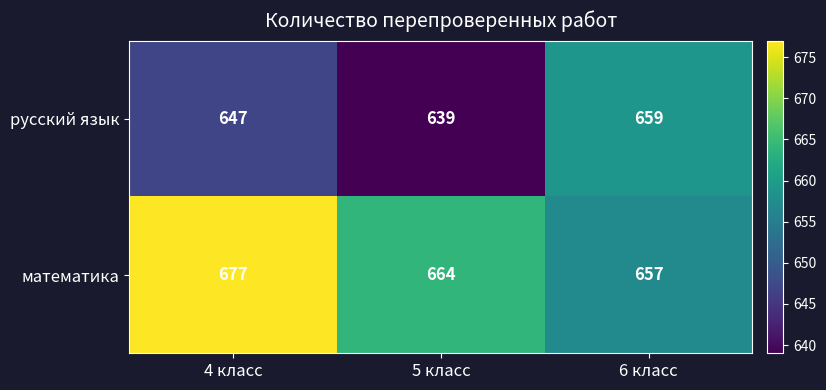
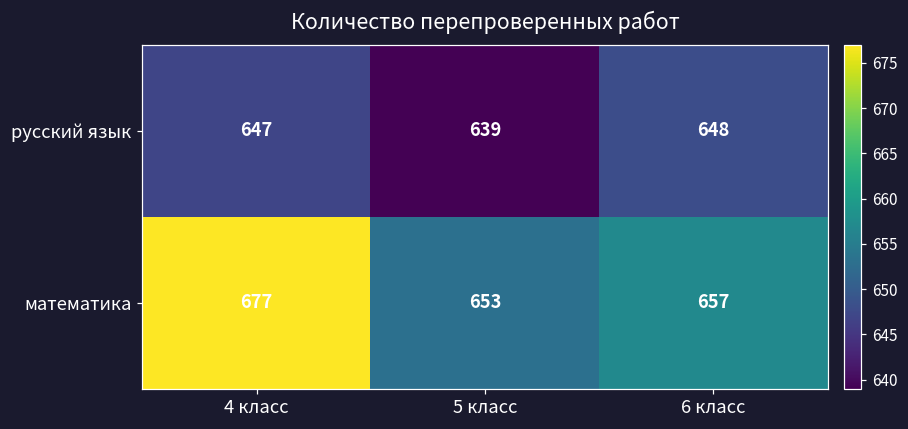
русский язык, 6 класс: 659 -> 648
математика, 5 класс: 664 -> 653
